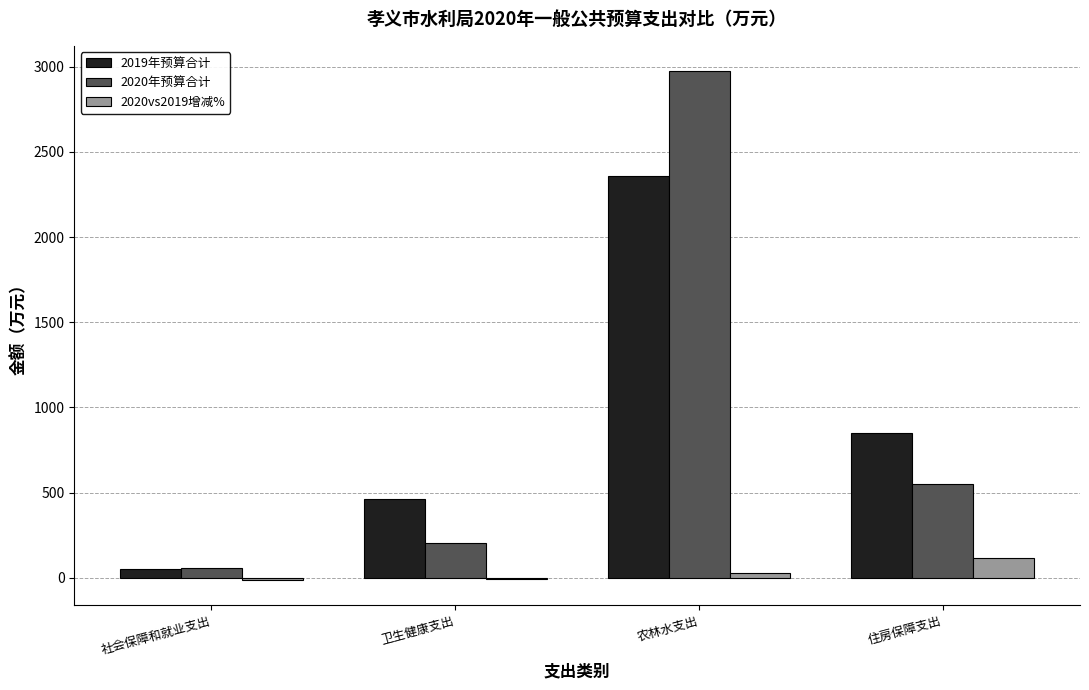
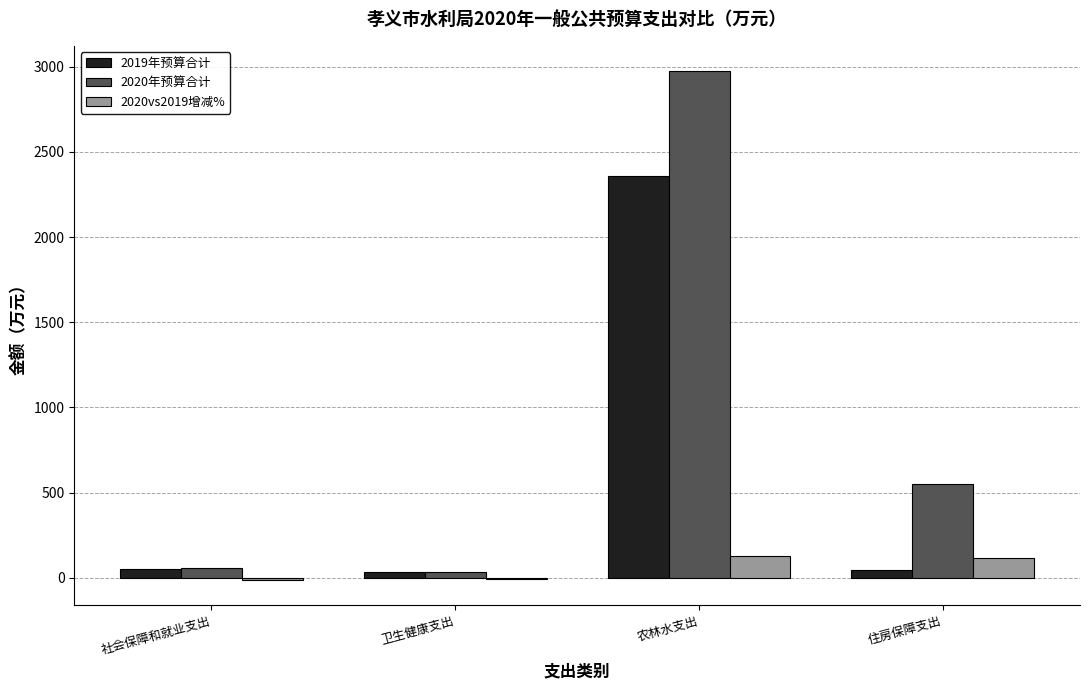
2019年预算合计, 卫生健康支出: 460 -> 40
2020年预算合计, 卫生健康支出: 200 -> 30
2020vs2019增减%, 农林水支出: 30 -> 130
2019年预算合计, 住房保障支出: 850 -> 50
